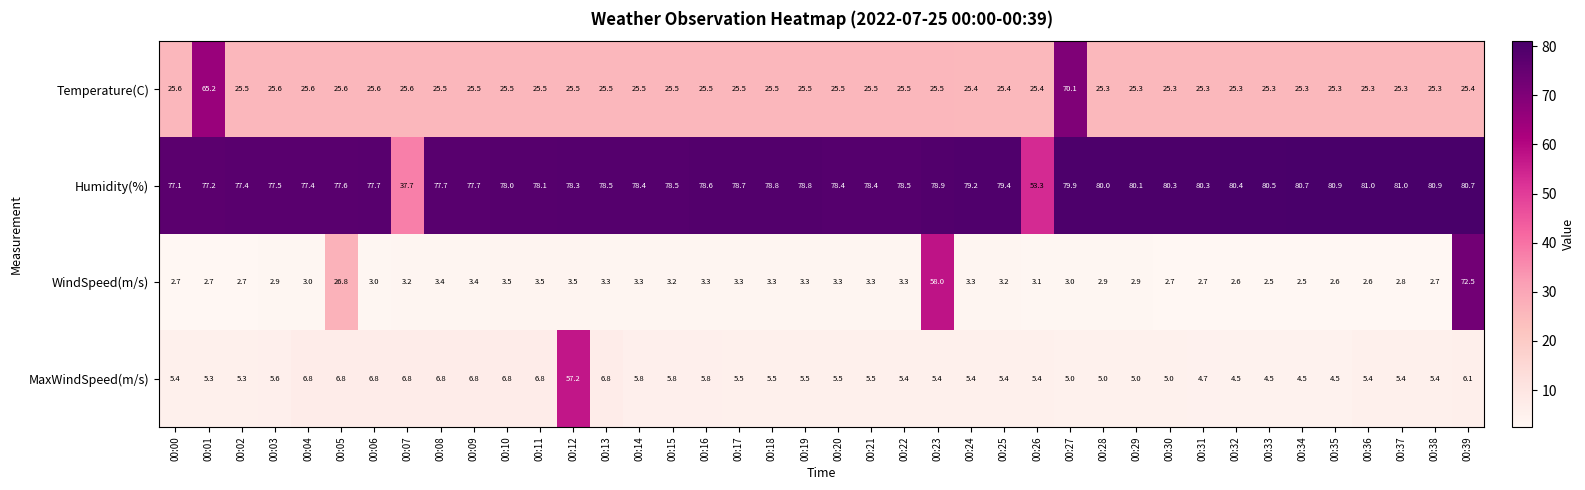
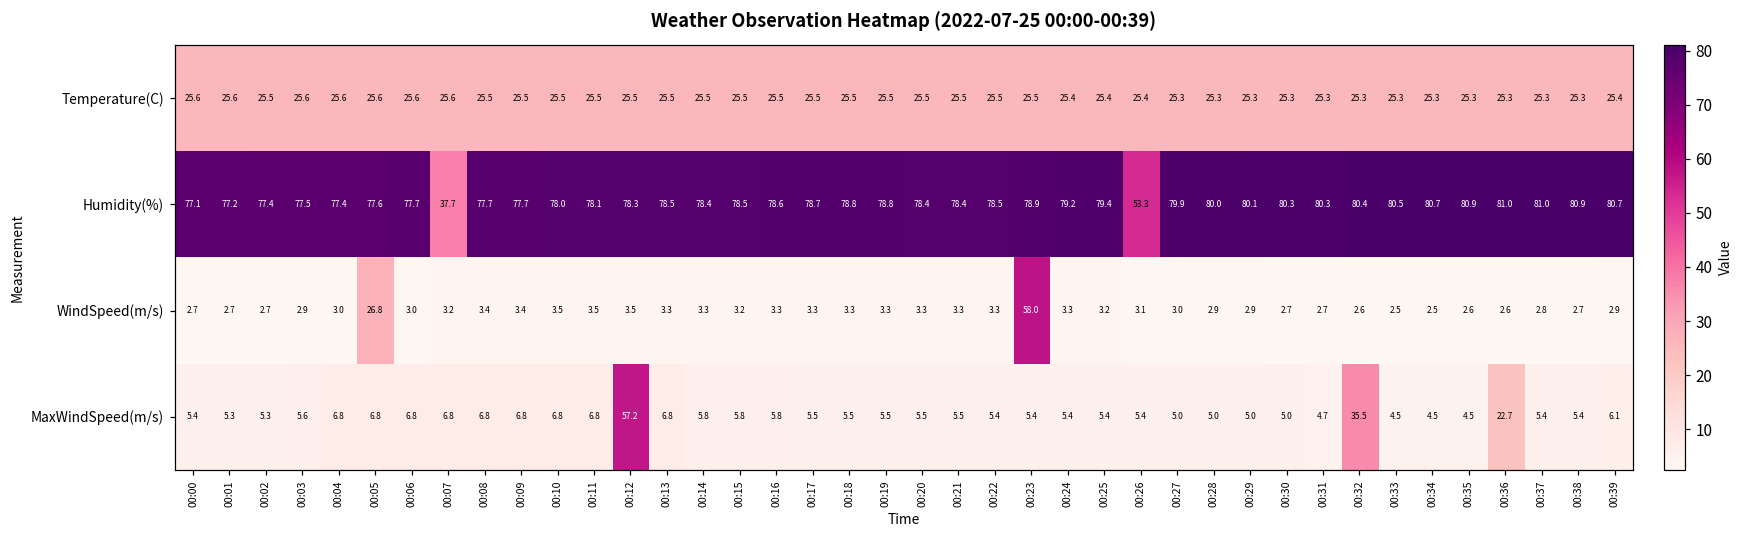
Temperature(C), 00:01: 65.2 -> 25.6
Temperature(C), 00:27: 70.1 -> 25.3
WindSpeed(m/s), 00:39: 72.5 -> 2.9
MaxWindSpeed(m/s), 00:32: 4.5 -> 35.5
MaxWindSpeed(m/s), 00:36: 5.4 -> 22.7
